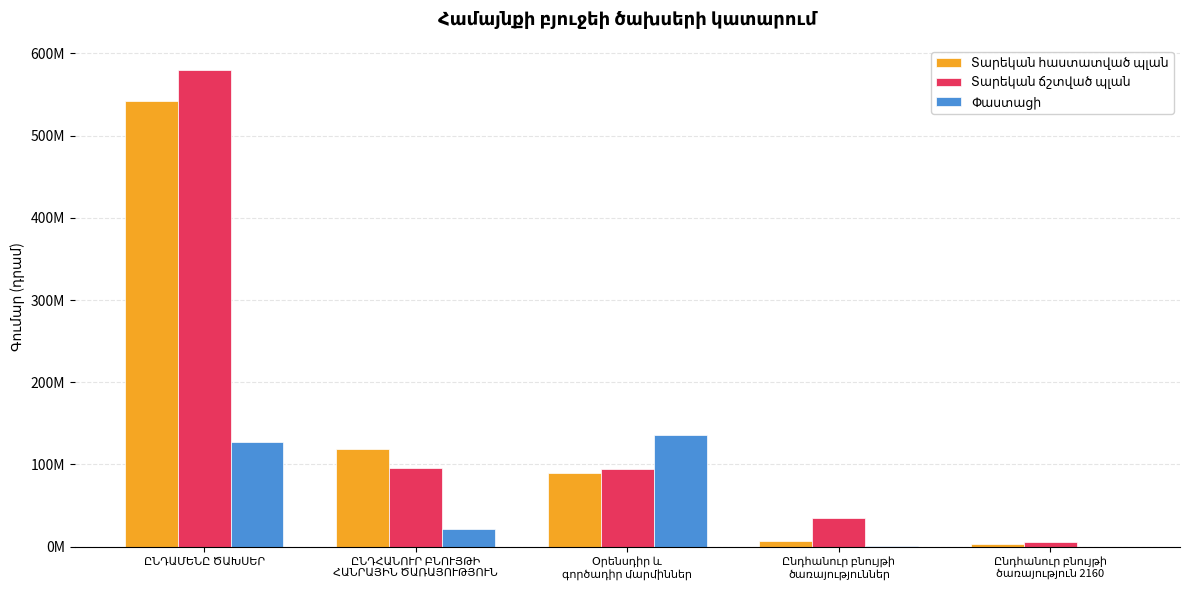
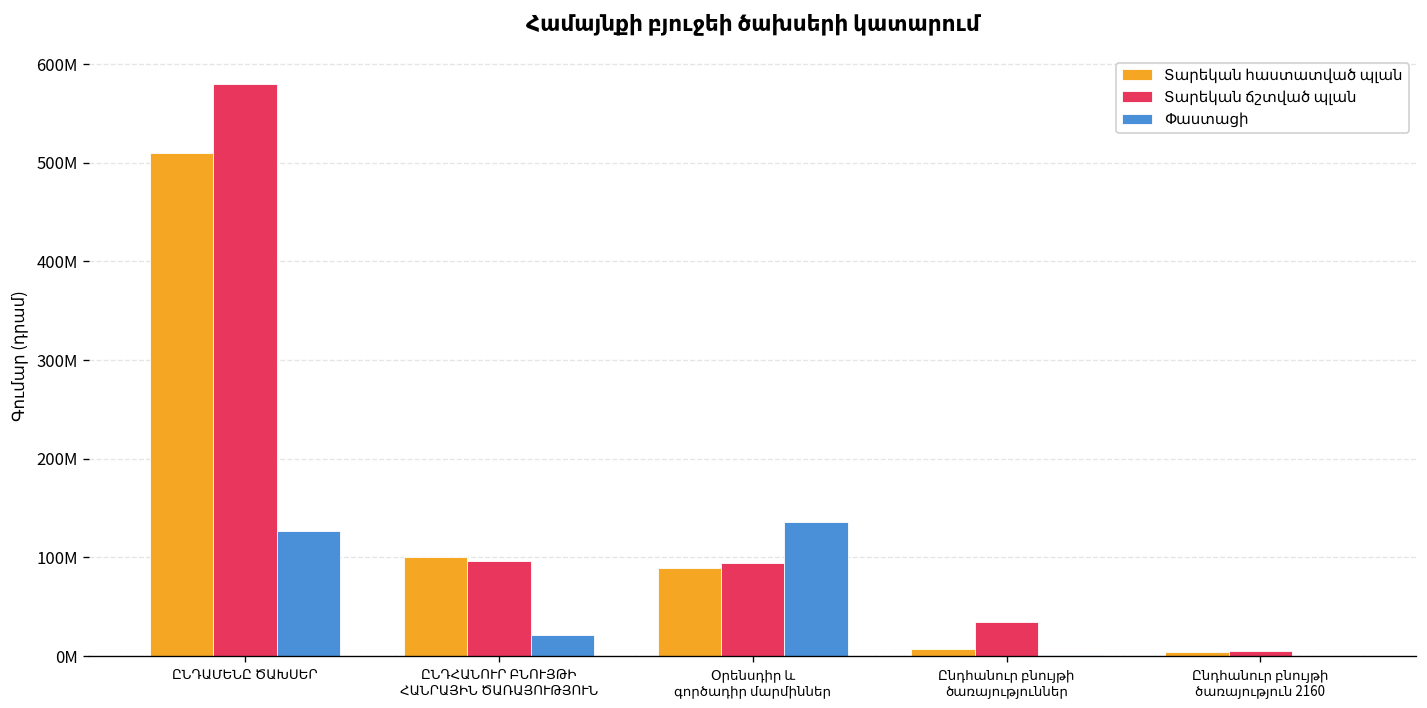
Տարեկան հաստատված պլան, ԸՆԴԱՄԵՆԸ ԾԱԽՍԵՐ: 540000000 -> 510000000
Տարեկան հաստատված պլան, ԸՆԴՀԱՆՈՒՐ ԲՆՈՒՅԹԻ ՀԱՆՐԱՅԻՆ ԾԱՌԱՅՈՒԹՅՈՒՆ: 120000000 -> 100000000
